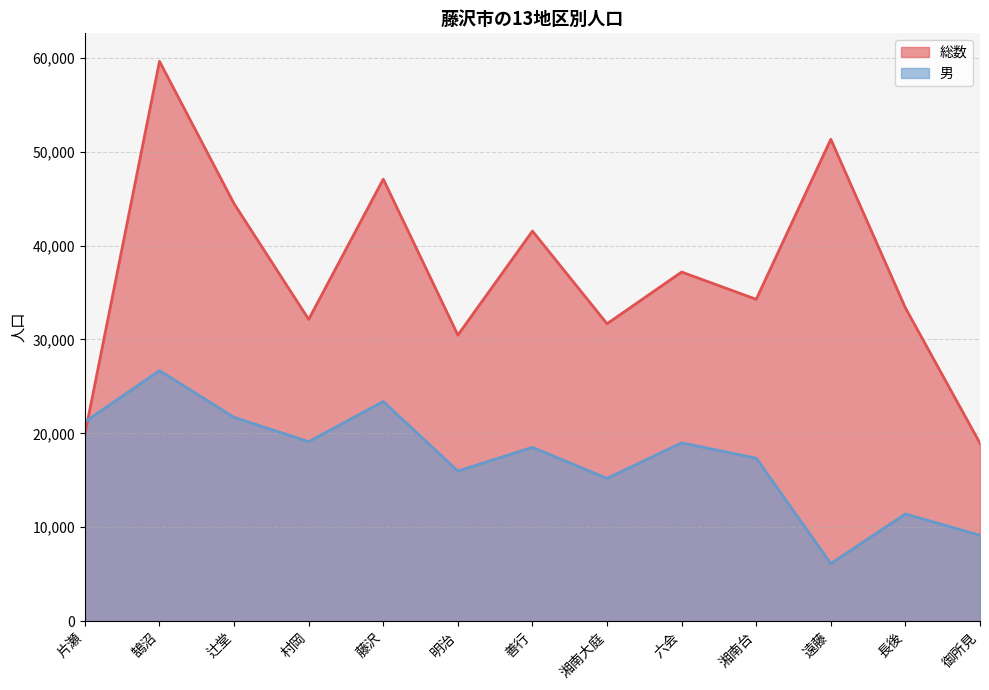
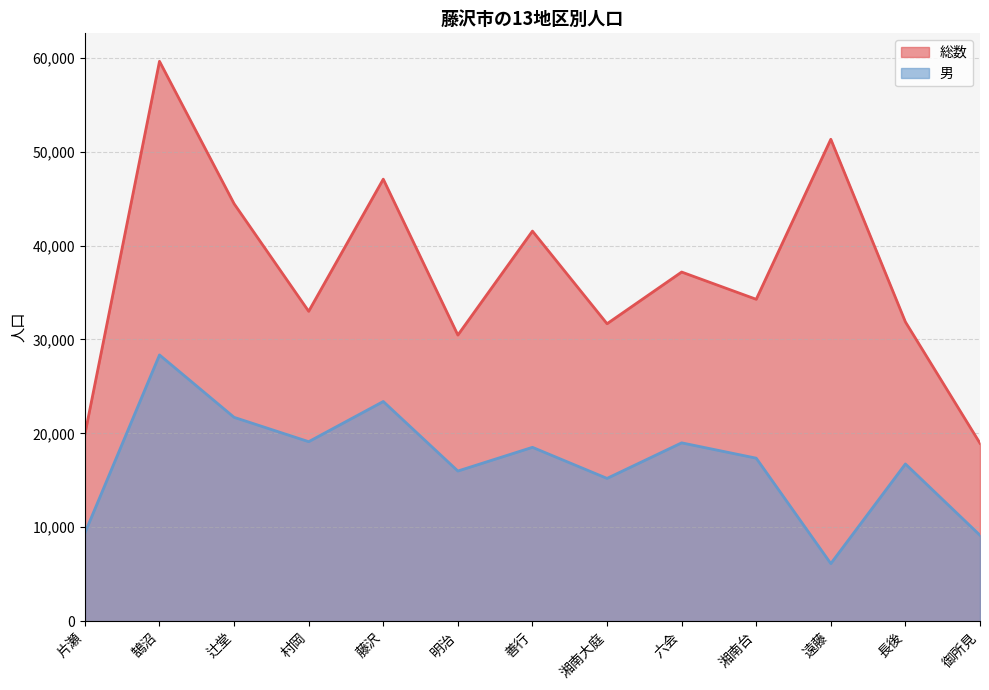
男, 片瀬: 21,000 -> 9,000
男, 鵠沼: 27,000 -> 28,000
総数, 村岡: 32,000 -> 33,000
総数, 長後: 33,000 -> 32,000
男, 長後: 11,000 -> 17,000
